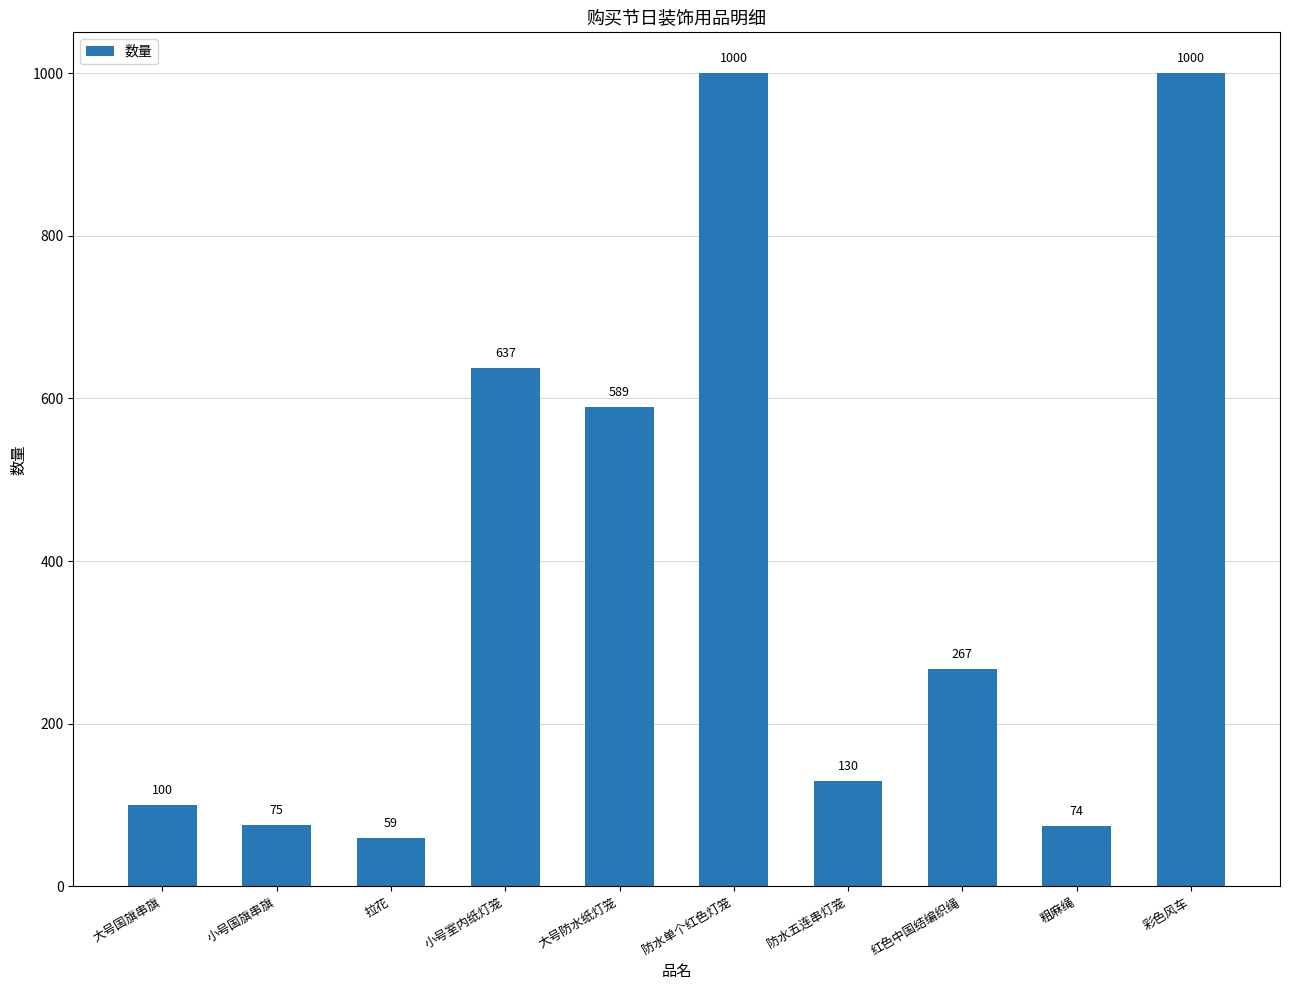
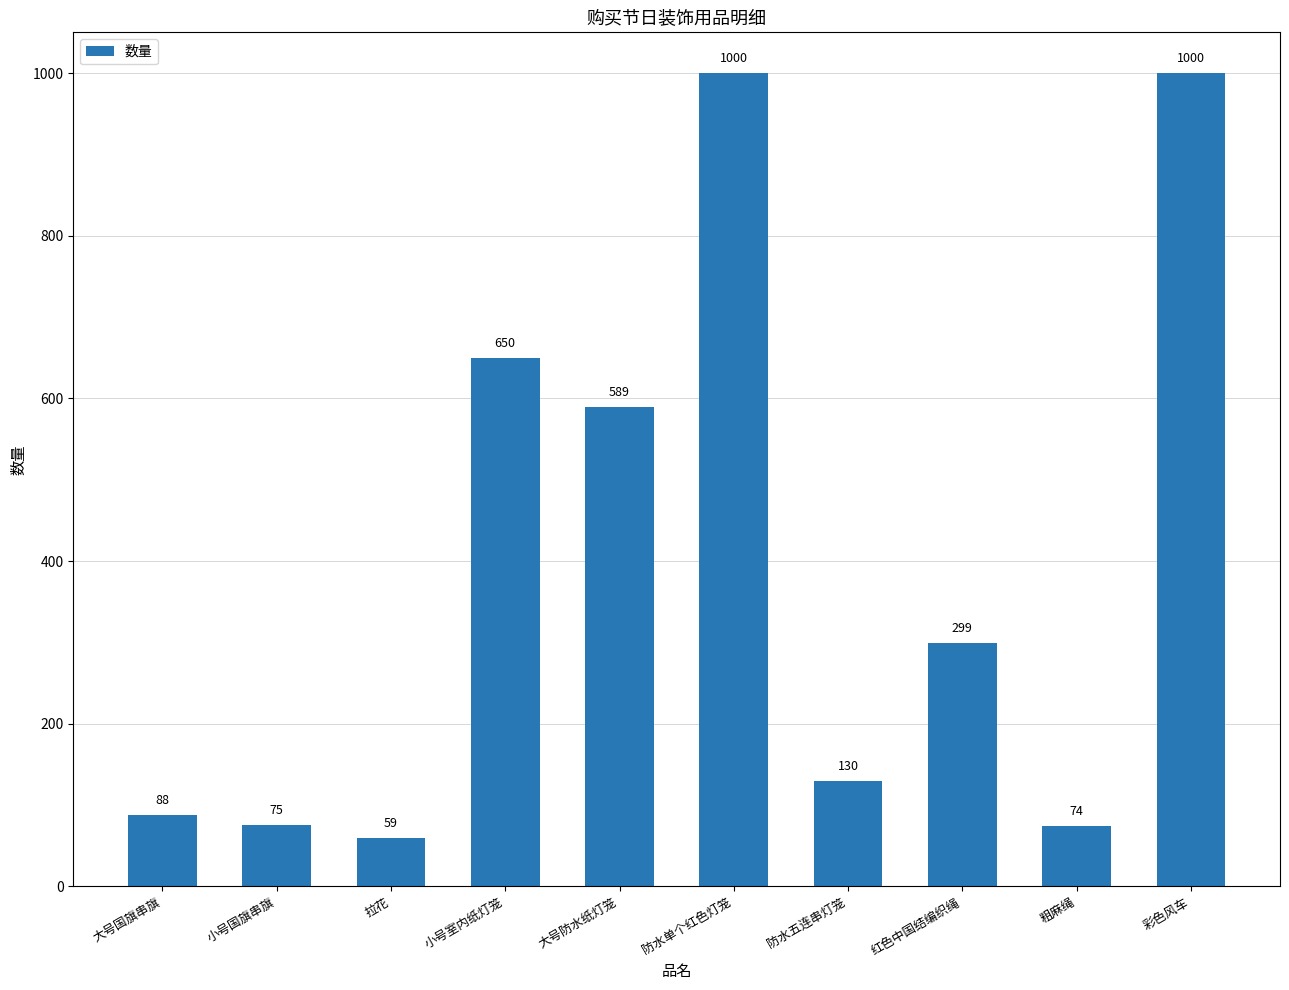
大号国旗串旗: 100 -> 88
小号室内纸灯笼: 637 -> 650
红色中国结编织绳: 267 -> 299
